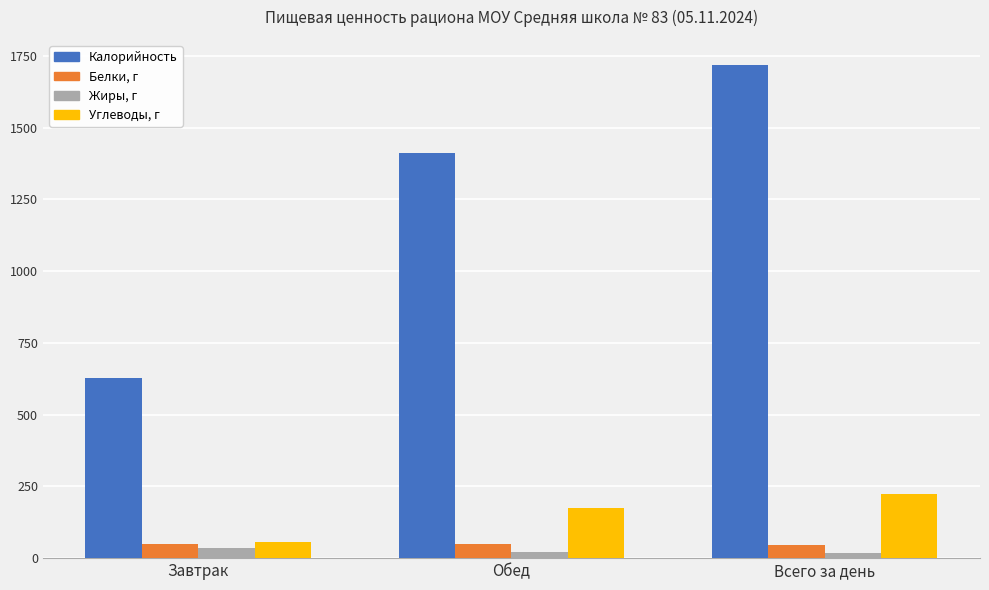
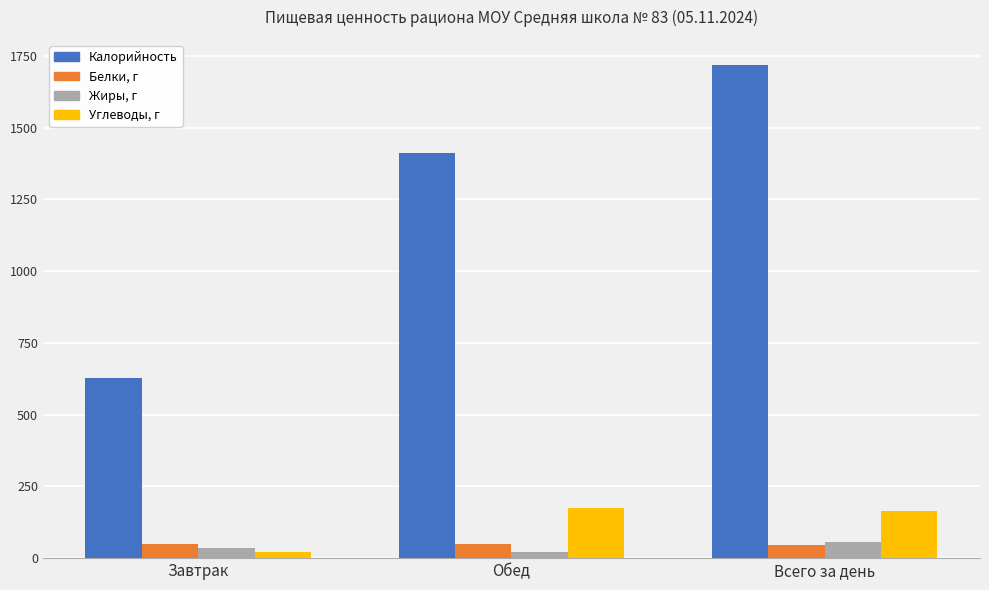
Углеводы, г, Завтрак: 50 -> 20
Жиры, г, Всего за день: 20 -> 50
Углеводы, г, Всего за день: 220 -> 170
